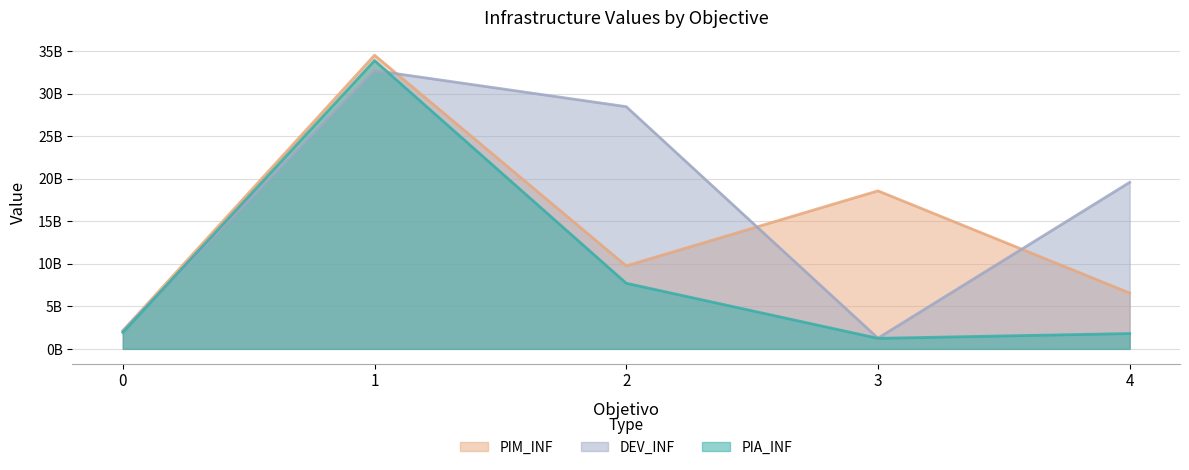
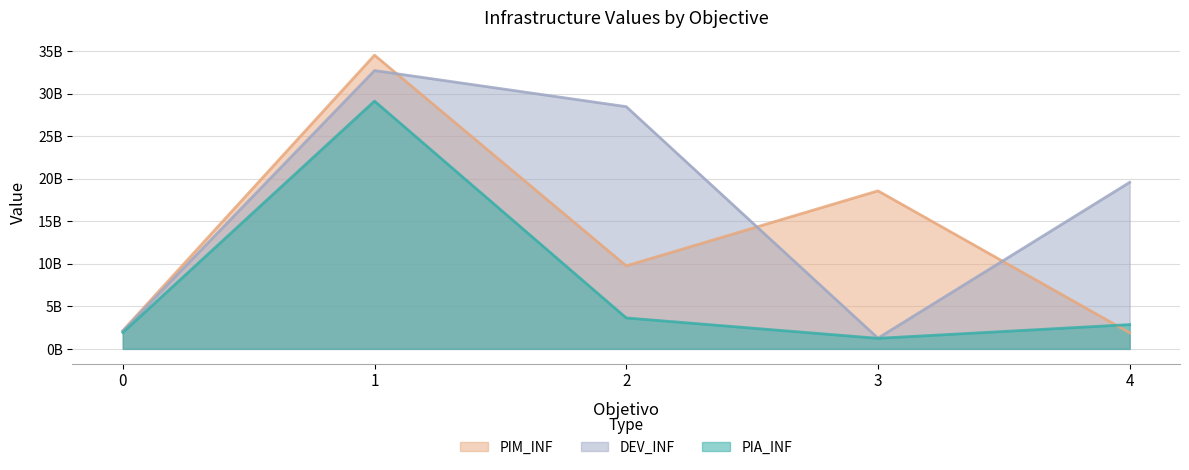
PIA_INF, 1: 34000000000 -> 29000000000
PIA_INF, 2: 8000000000 -> 4000000000
PIM_INF, 4: 7000000000 -> 2000000000
PIA_INF, 4: 2000000000 -> 3000000000
